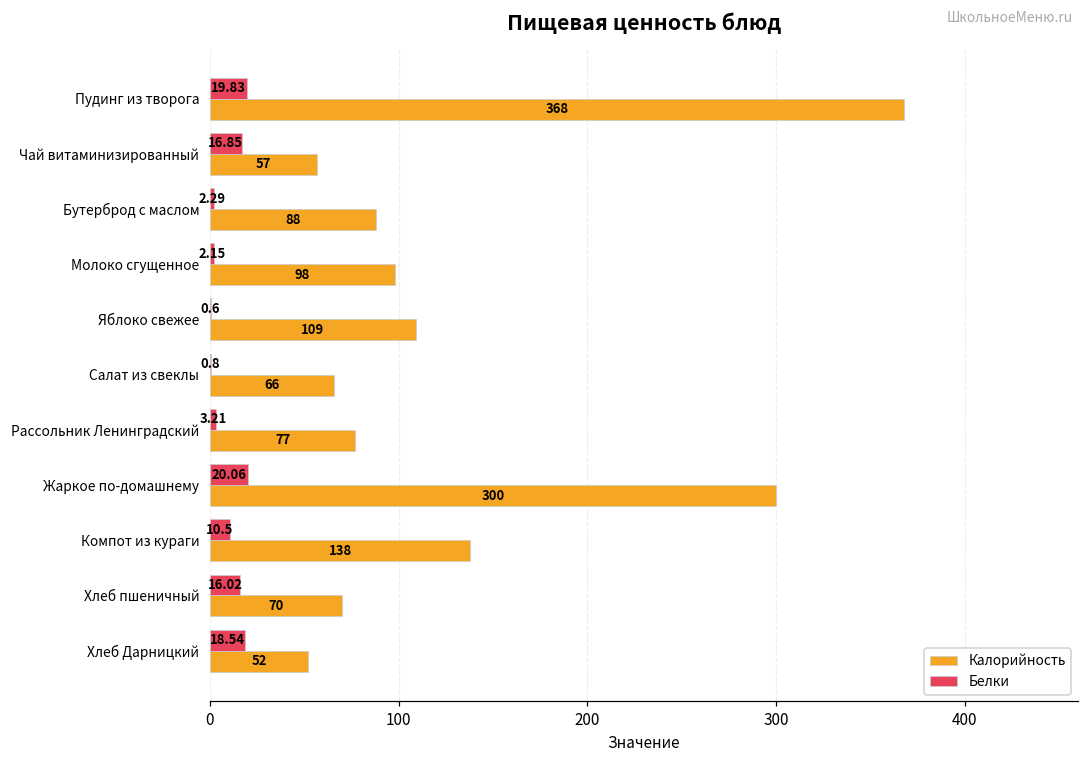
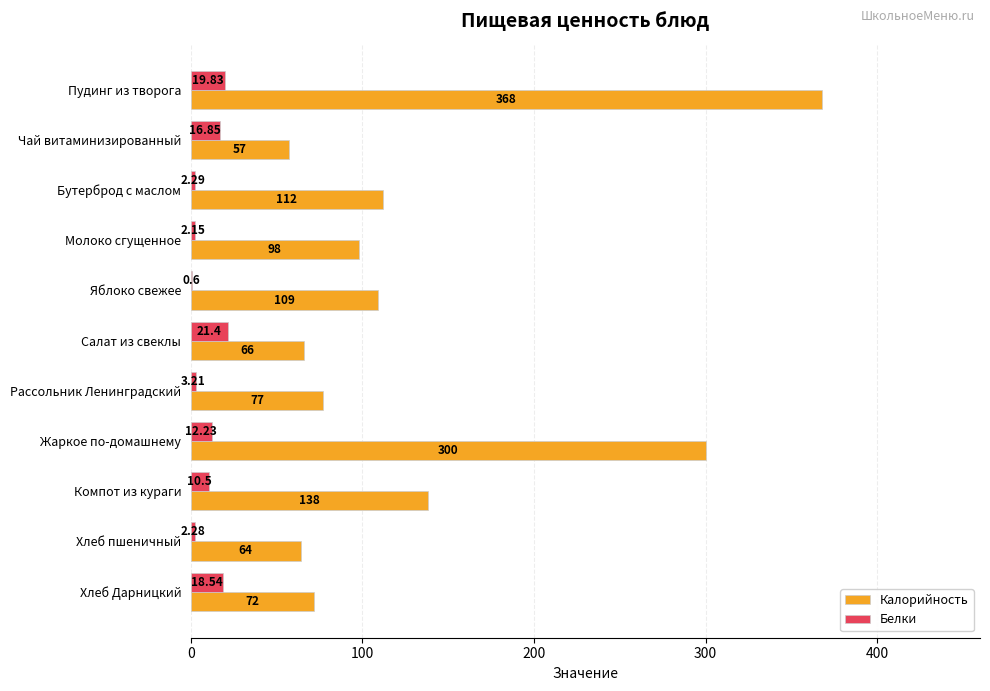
Калорийность, Бутерброд с маслом: 88 -> 112
Белки, Салат из свеклы: 0.8 -> 21.4
Белки, Жаркое по-домашнему: 20.06 -> 12.23
Белки, Хлеб пшеничный: 16.02 -> 2.28
Калорийность, Хлеб пшеничный: 70 -> 64
Калорийность, Хлеб Дарницкий: 52 -> 72
